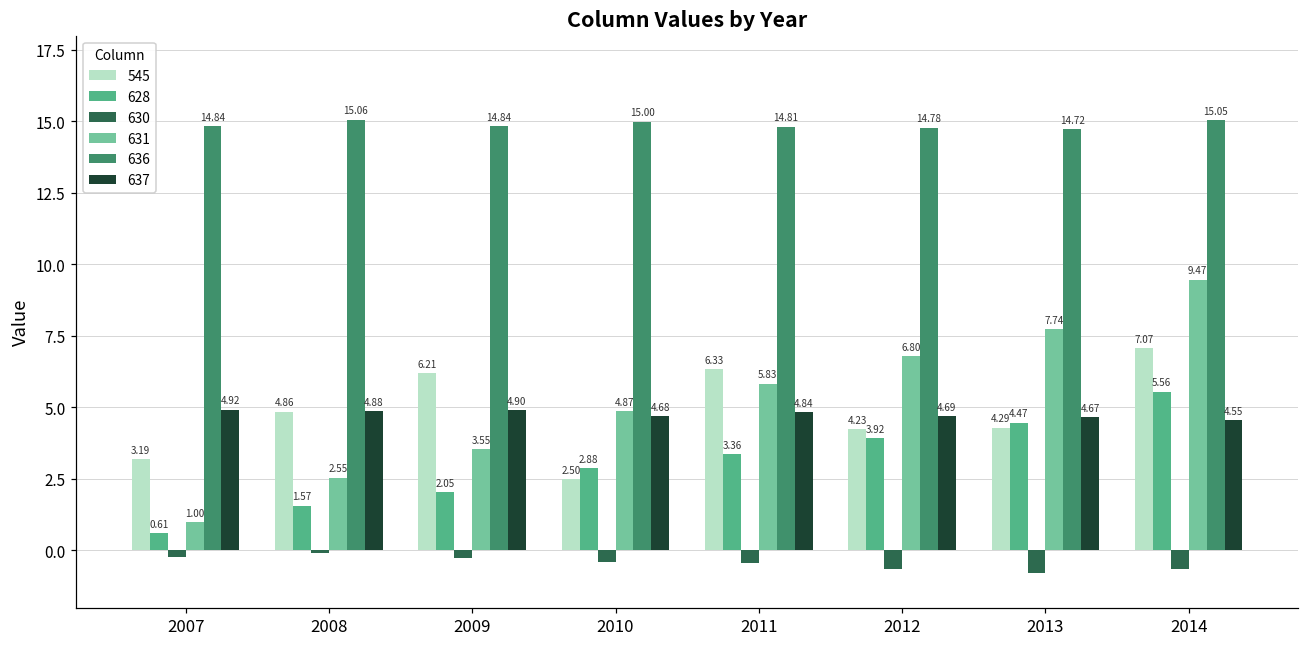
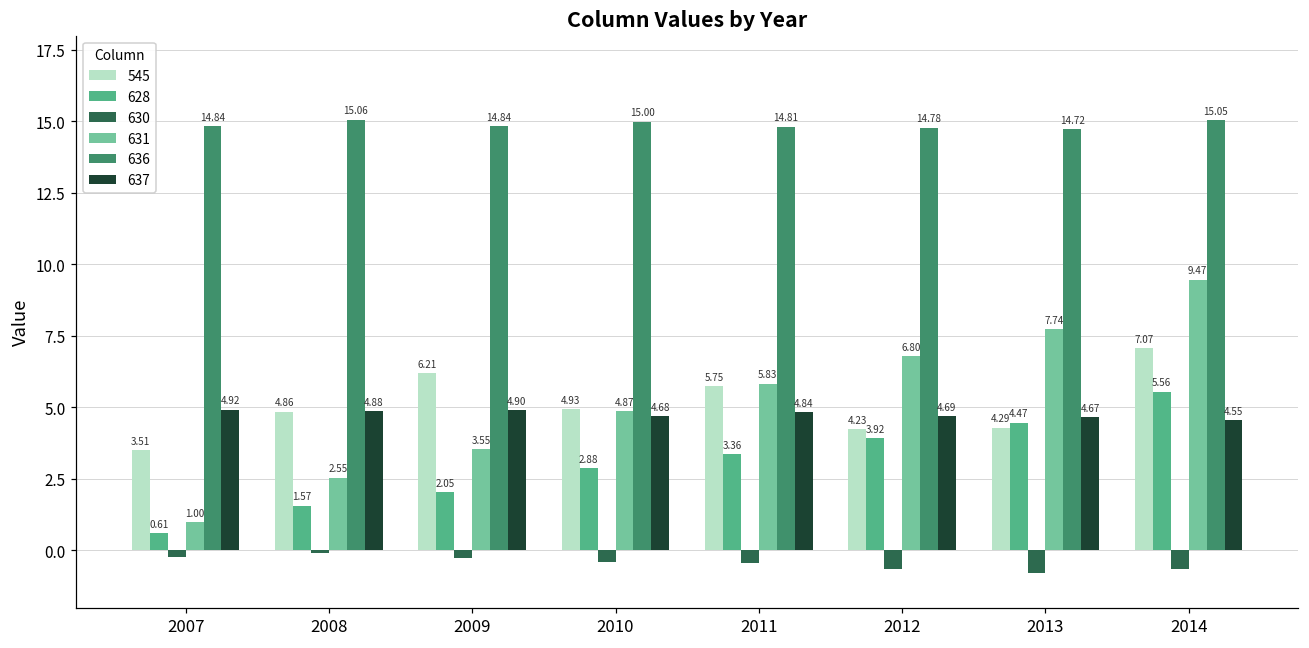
545, 2007: 3.19 -> 3.51
545, 2010: 2.50 -> 4.93
545, 2011: 6.33 -> 5.75
